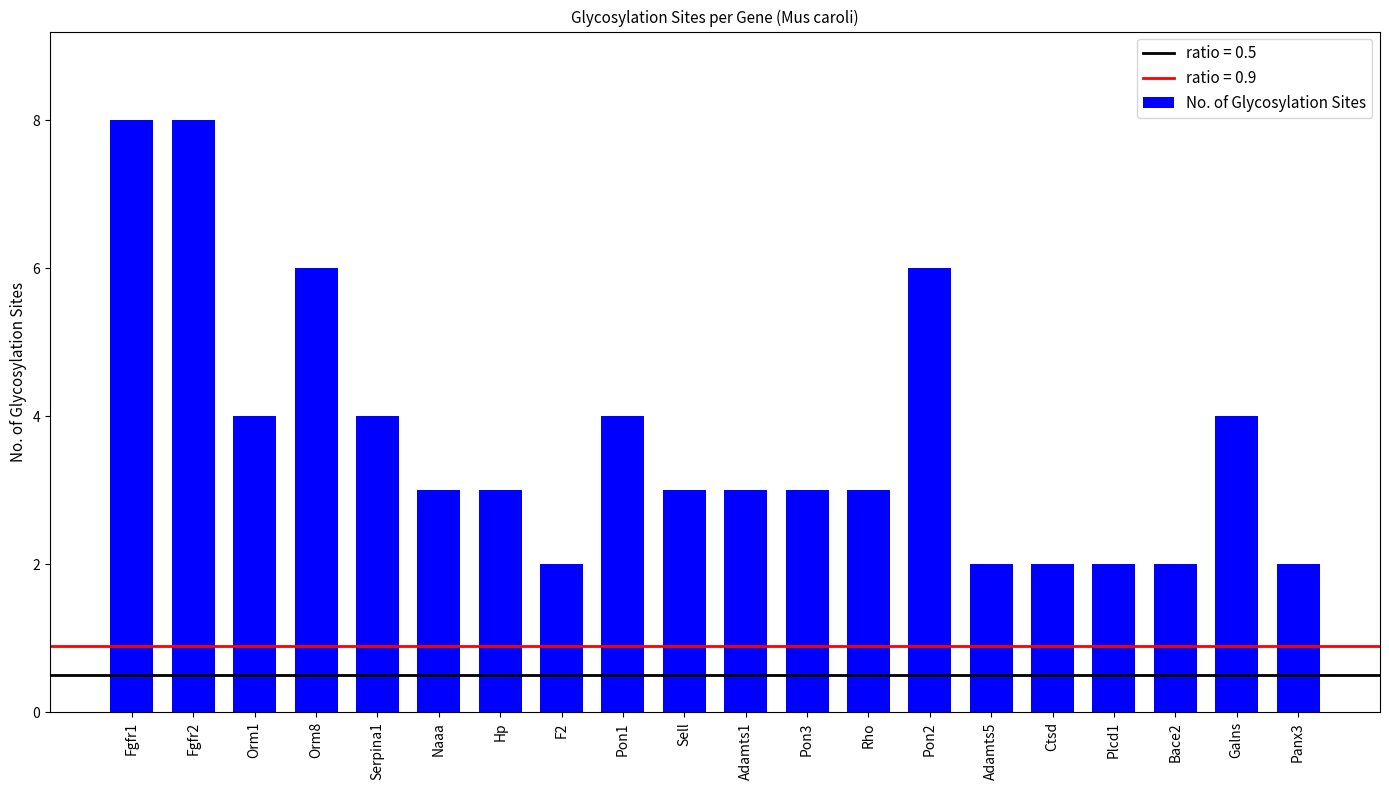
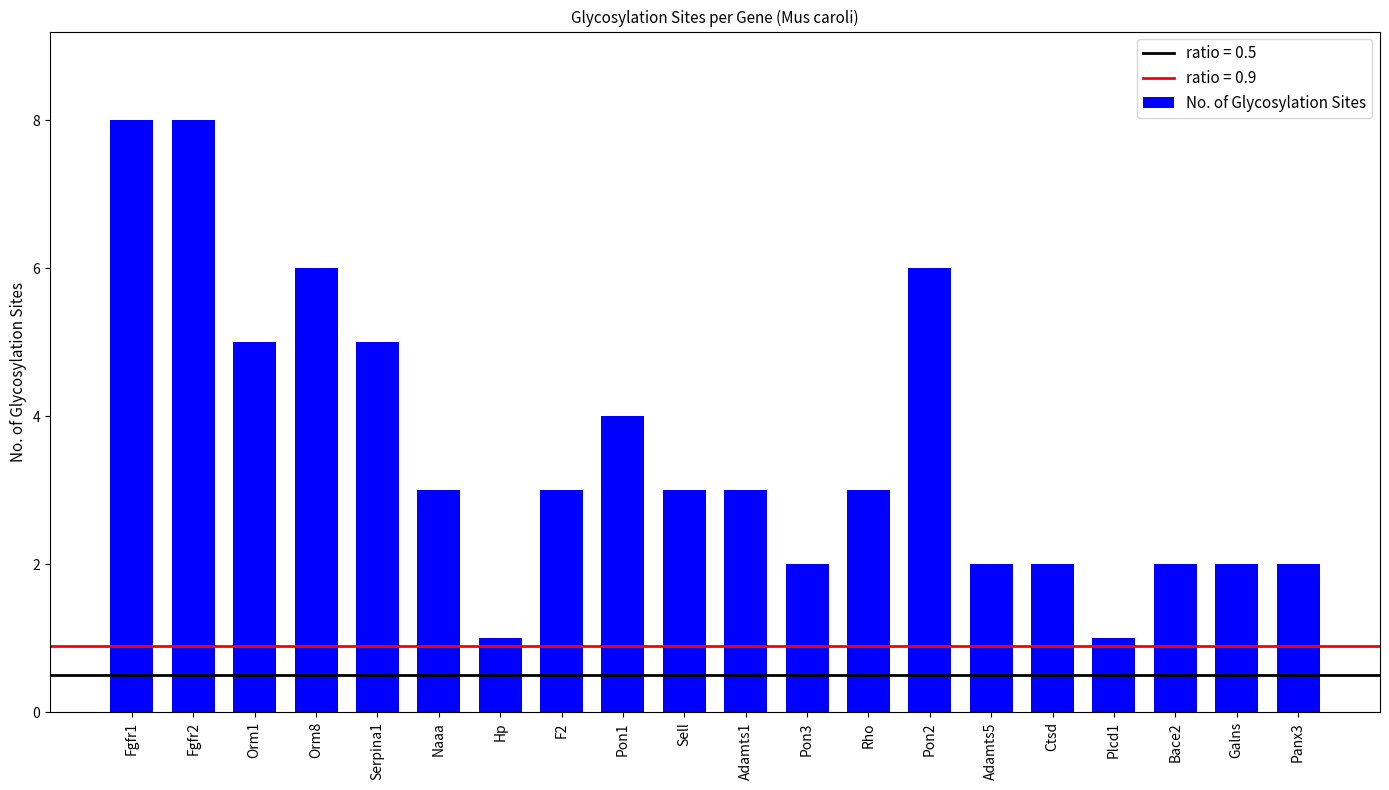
Orm1: 4 -> 5
Serpina1: 4 -> 5
Hp: 3 -> 1
F2: 2 -> 3
Pon3: 3 -> 2
Plcd1: 2 -> 1
Galns: 4 -> 2
